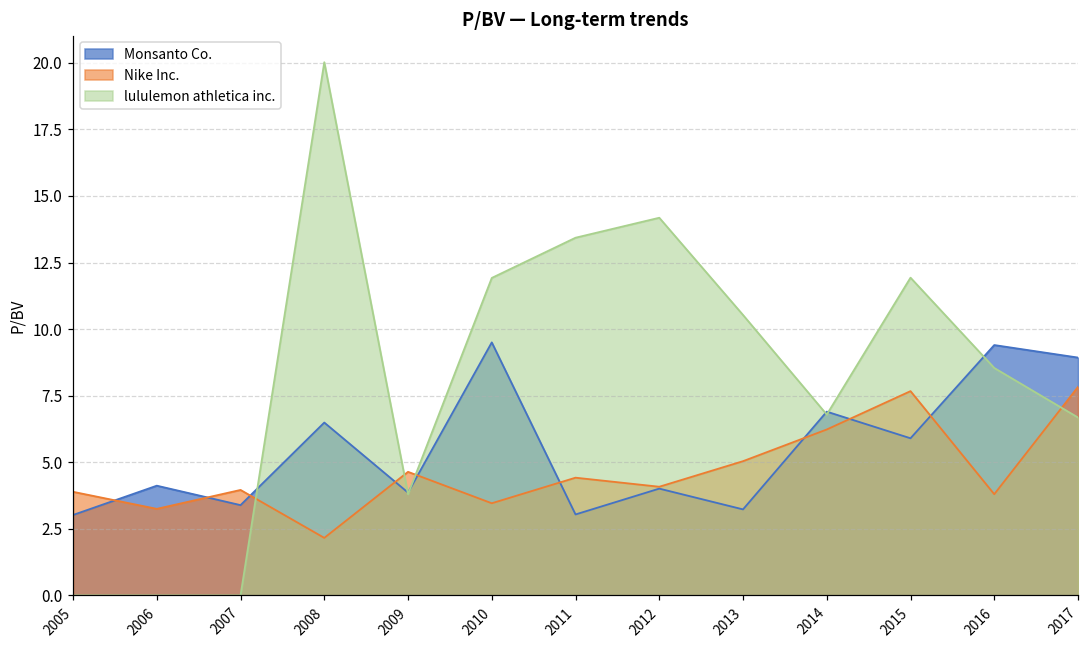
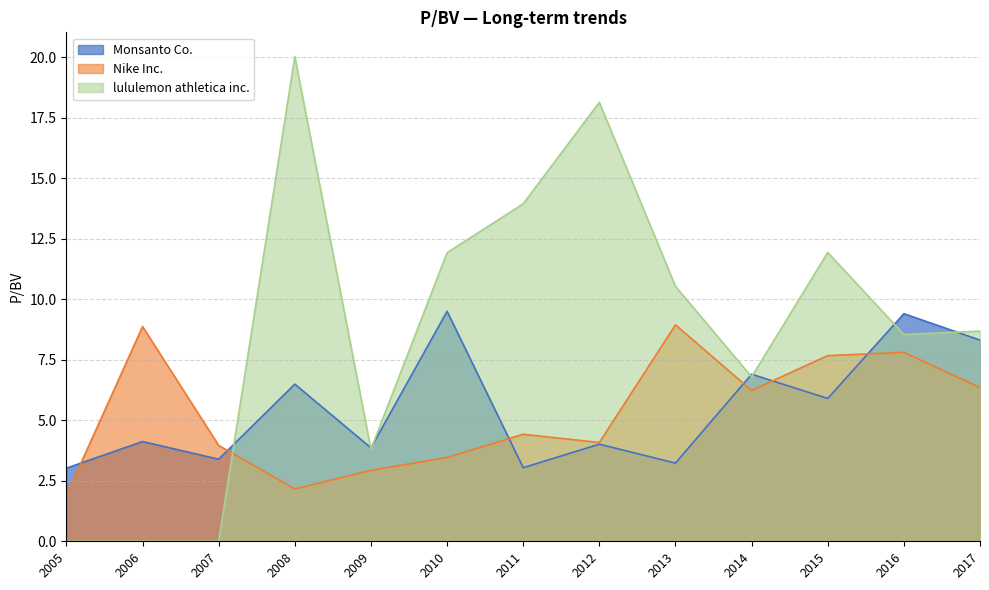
Nike Inc., 2005: 3.9 -> 1.9
Nike Inc., 2006: 3.3 -> 8.9
Nike Inc., 2009: 4.6 -> 2.9
lululemon athletica inc., 2011: 13.4 -> 13.9
lululemon athletica inc., 2012: 14.2 -> 18.1
Nike Inc., 2013: 5.0 -> 8.9
Nike Inc., 2016: 3.8 -> 7.8
Monsanto Co., 2017: 8.9 -> 8.3
Nike Inc., 2017: 7.8 -> 6.4
lululemon athletica inc., 2017: 6.7 -> 8.7
